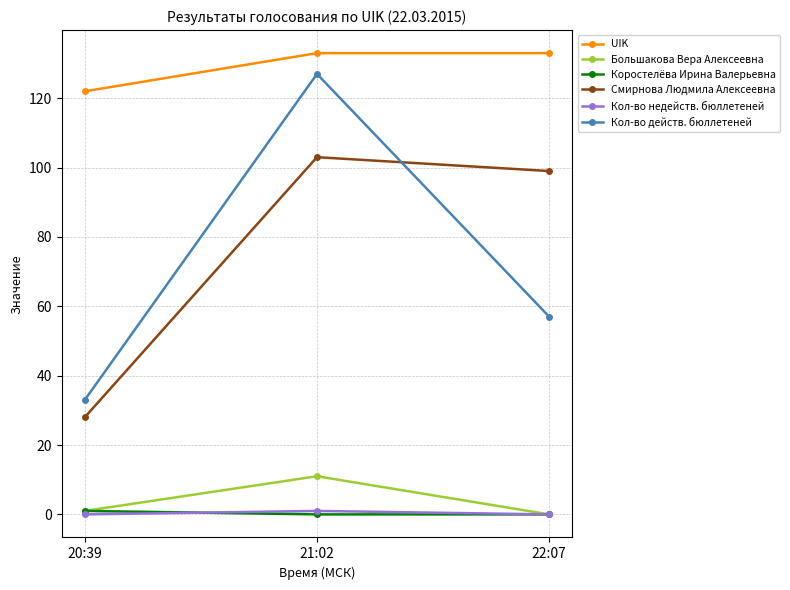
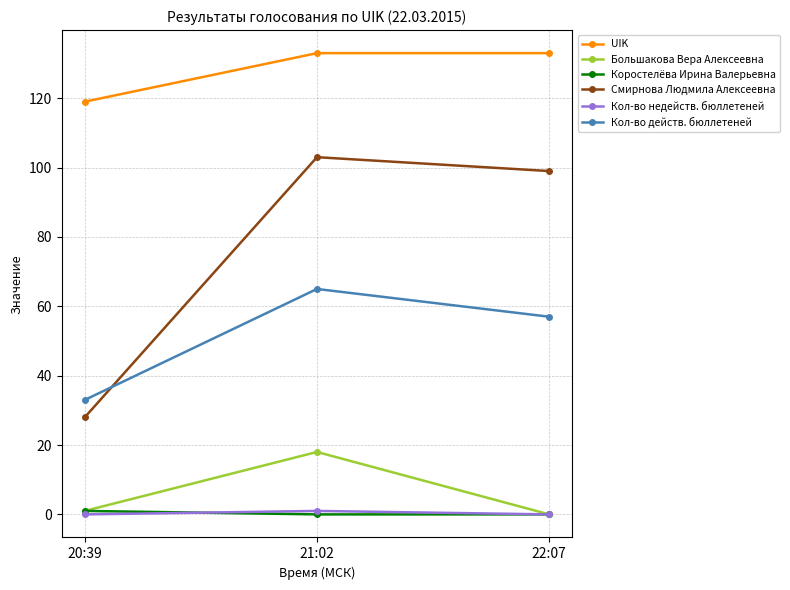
UIK, 20:39: 122 -> 119
Большакова Вера Алексеевна, 21:02: 11 -> 18
Кол-во действ. бюллетеней, 21:02: 127 -> 65
